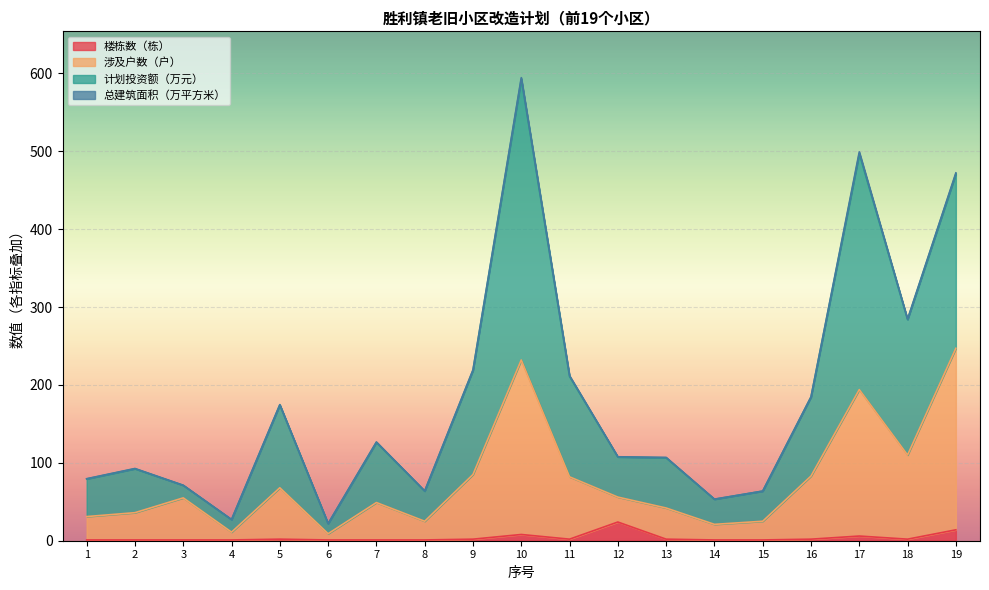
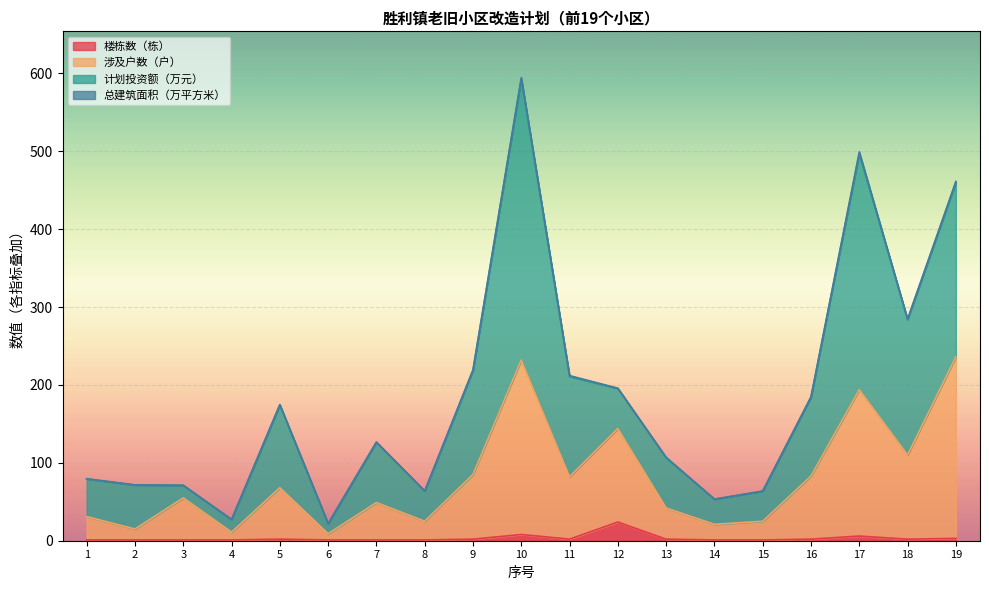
涉及户数（户）, 2: 40 -> 10
涉及户数（户）, 12: 30 -> 120
楼栋数（栋）, 19: 10 -> 0
